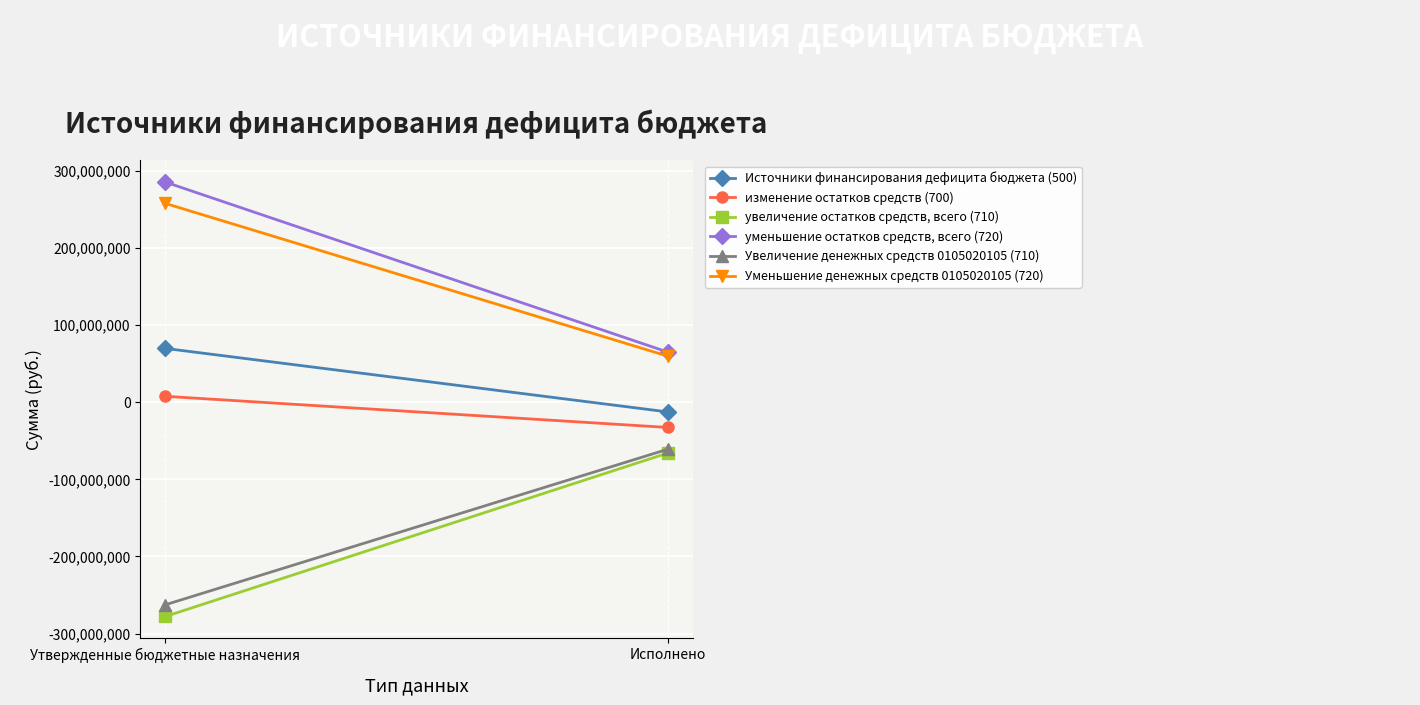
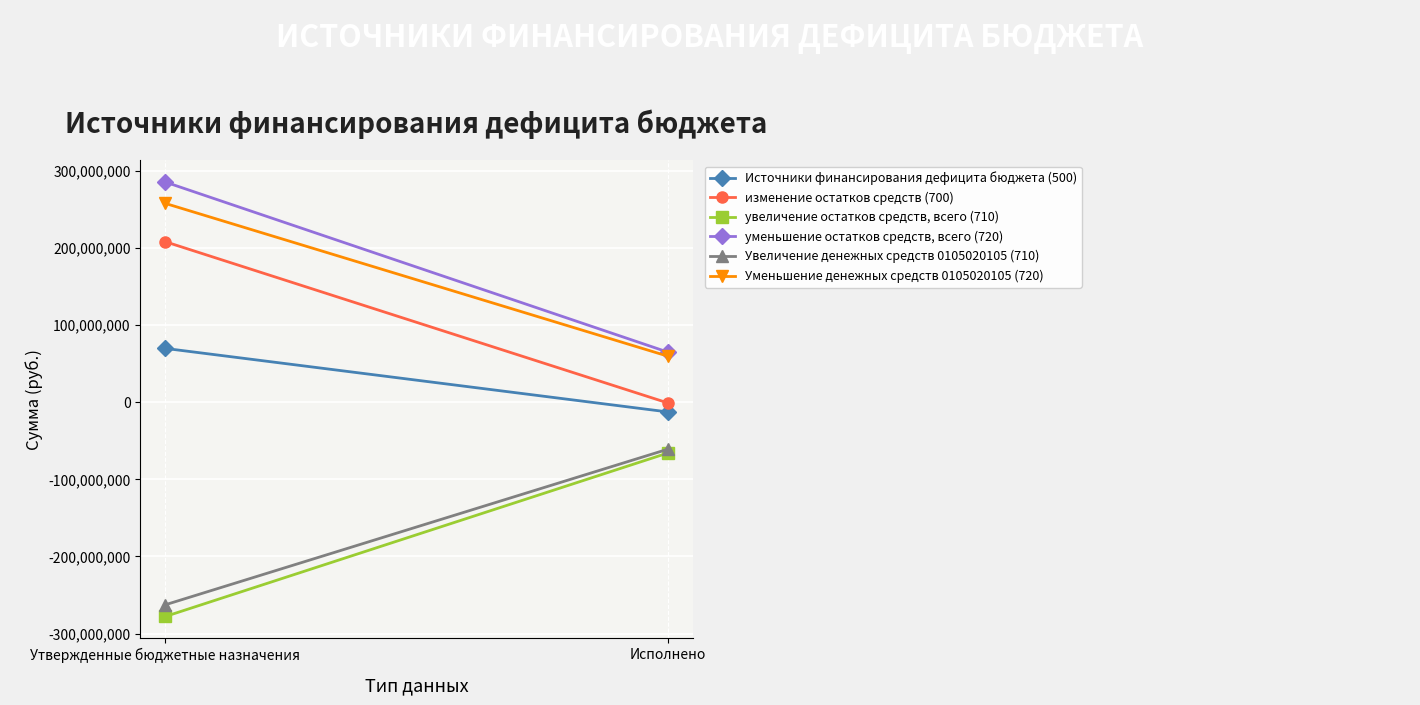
изменение остатков средств (700), Утвержденные бюджетные назначения: 10,000,000 -> 210,000,000
изменение остатков средств (700), Исполнено: -30,000,000 -> 0
